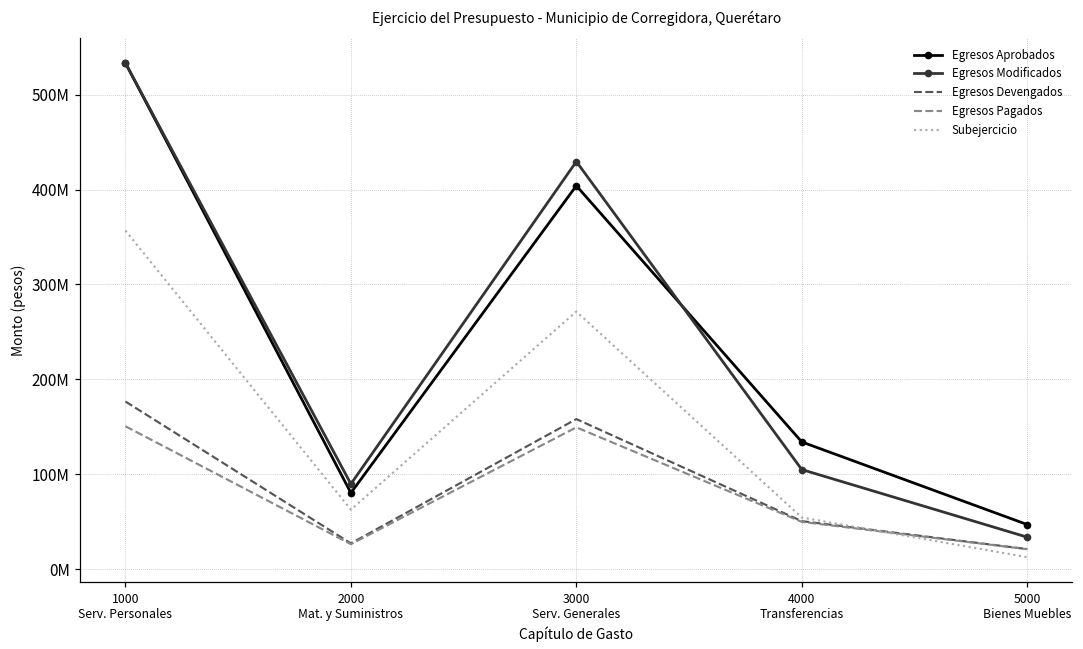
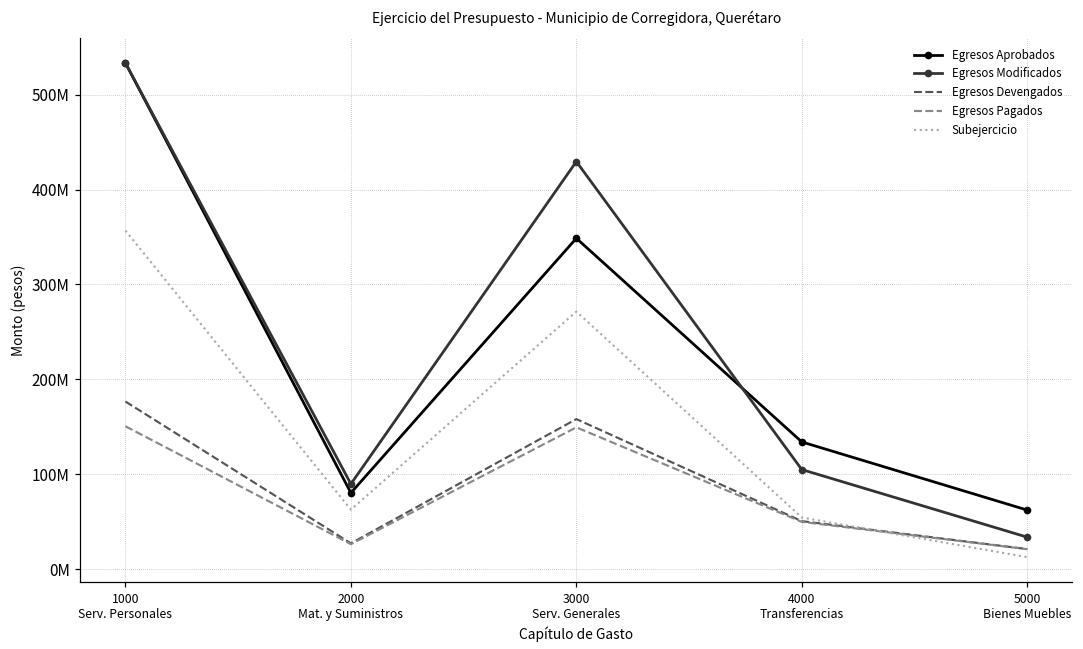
Egresos Aprobados, 3000 Serv. Generales: 400000000 -> 350000000
Egresos Aprobados, 5000 Bienes Muebles: 50000000 -> 60000000
